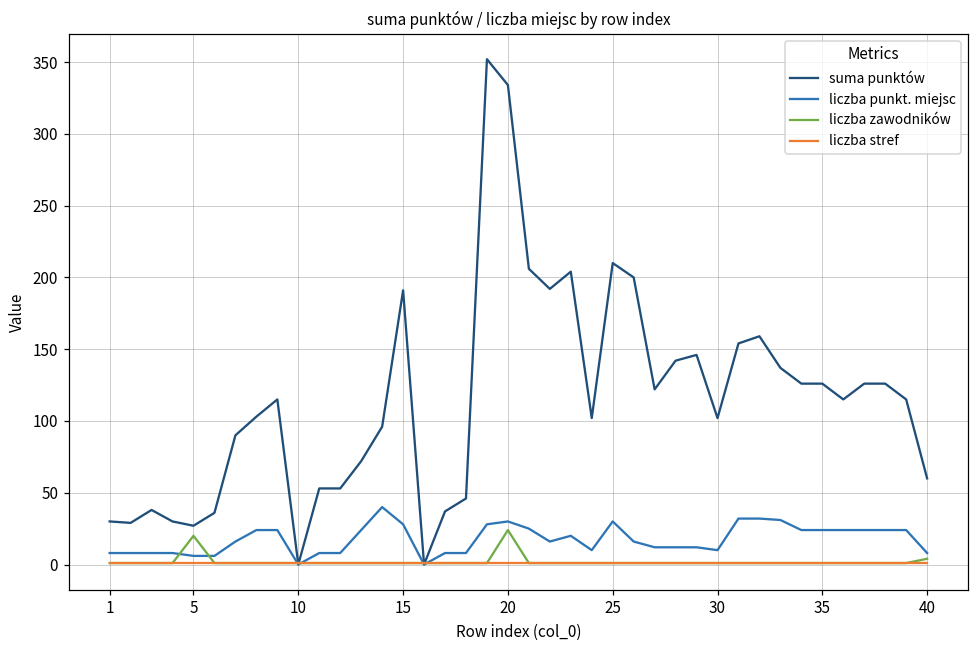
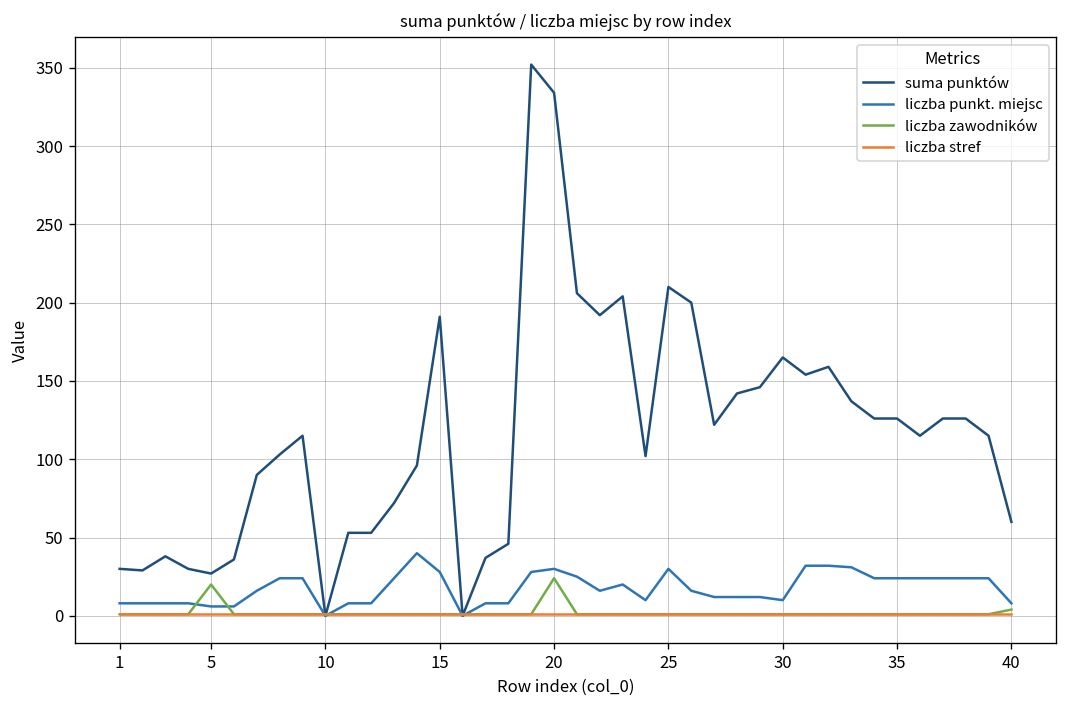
suma punktów, 30: 102 -> 165
